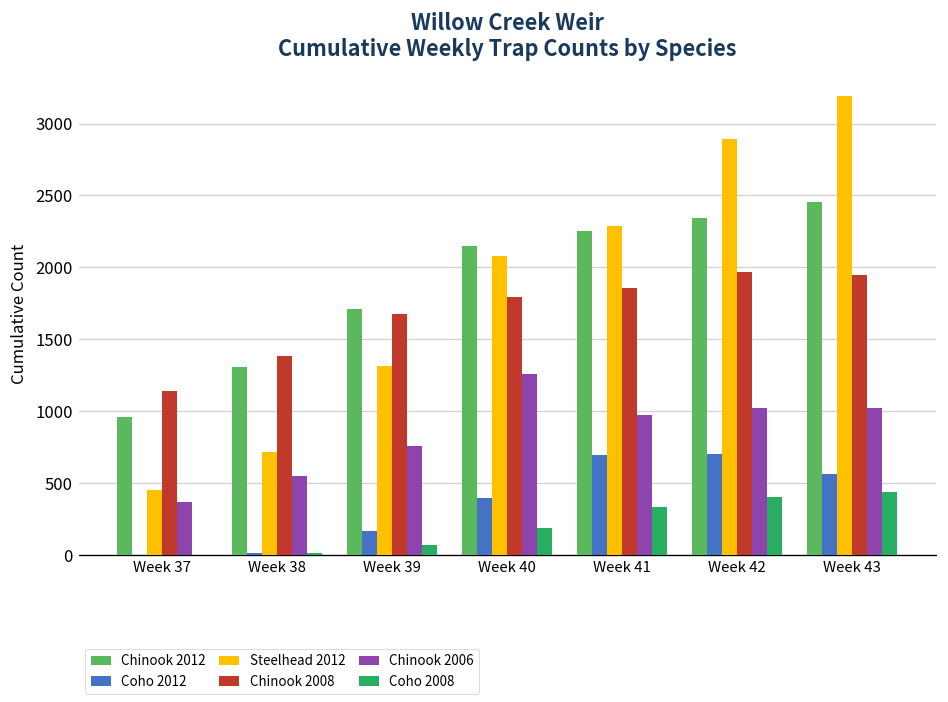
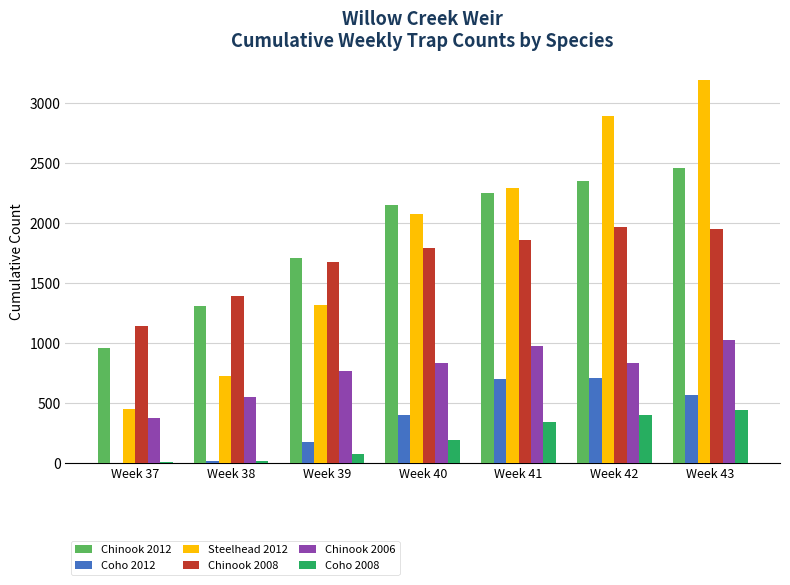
Chinook 2006, Week 40: 1260 -> 840
Chinook 2006, Week 42: 1020 -> 830
